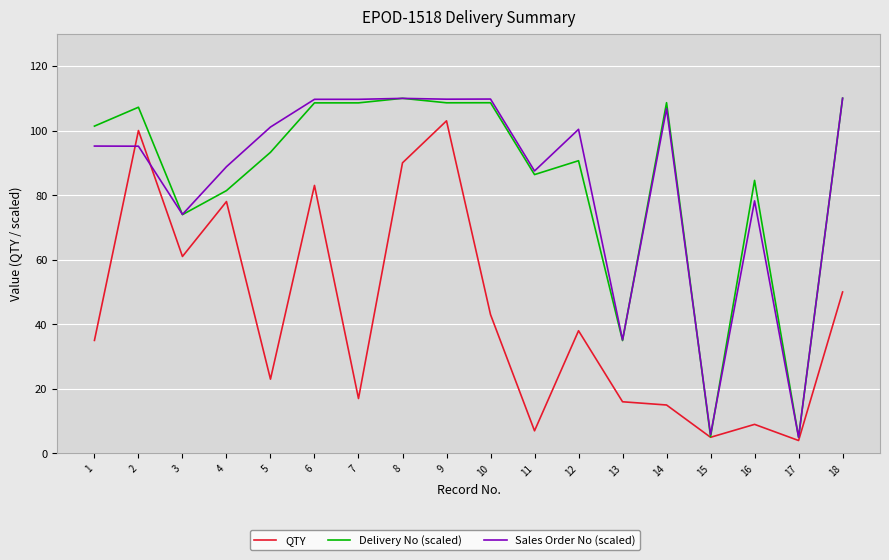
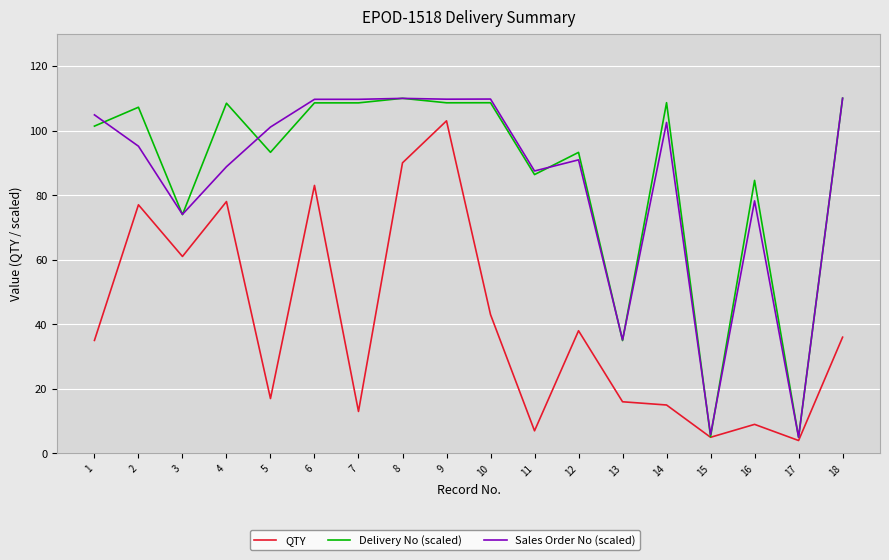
Sales Order No (scaled), 1: 95 -> 105
QTY, 2: 100 -> 77
Delivery No (scaled), 4: 81 -> 108
QTY, 5: 23 -> 17
QTY, 7: 17 -> 13
Delivery No (scaled), 12: 91 -> 93
Sales Order No (scaled), 12: 100 -> 91
Sales Order No (scaled), 14: 107 -> 102
QTY, 18: 50 -> 36
